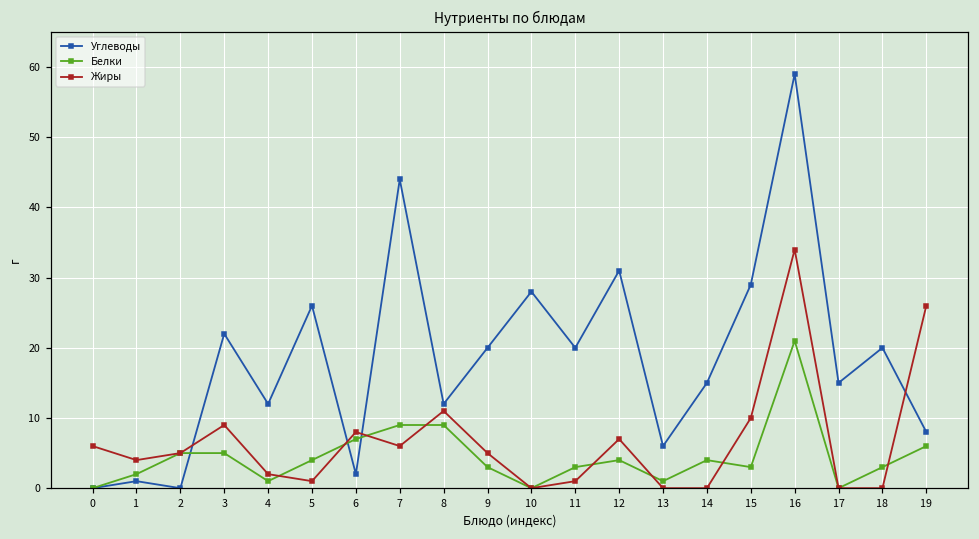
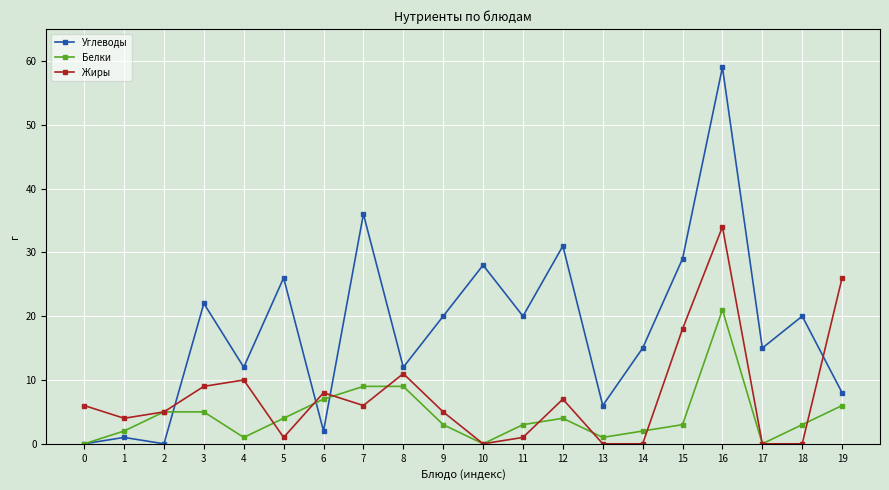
Жиры, 4: 2 -> 10
Углеводы, 7: 44 -> 36
Белки, 14: 4 -> 2
Жиры, 15: 10 -> 18
